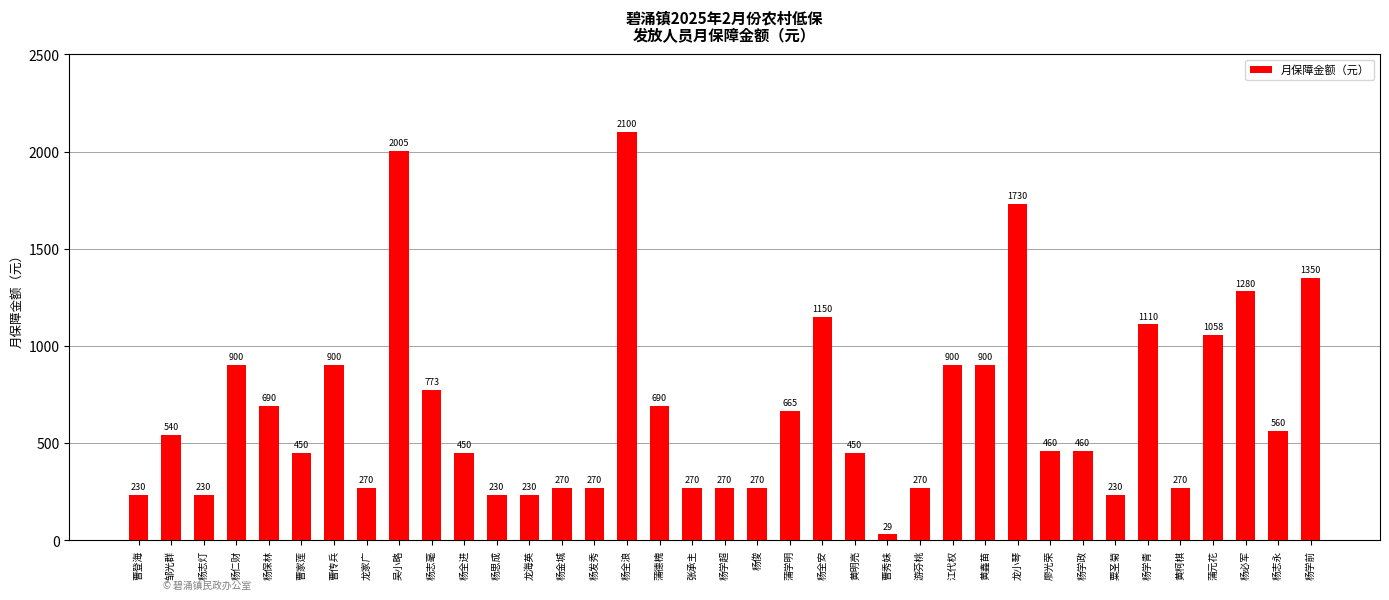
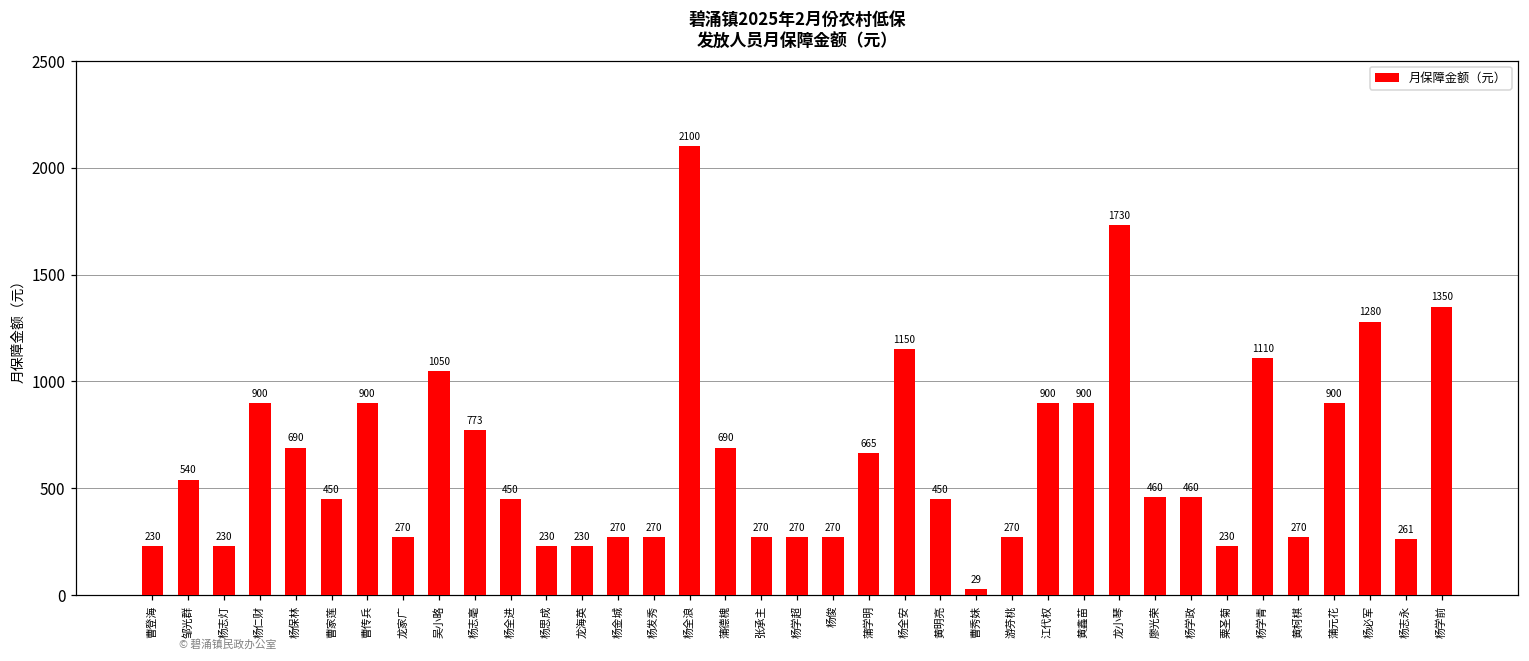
吴小略: 2005 -> 1050
蒲元花: 1058 -> 900
杨志永: 560 -> 261
